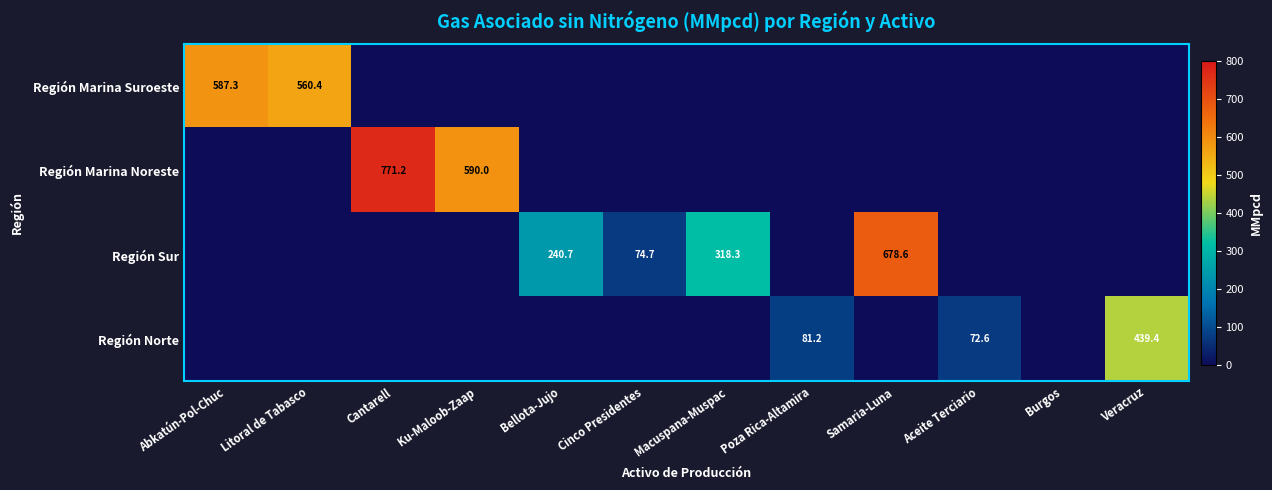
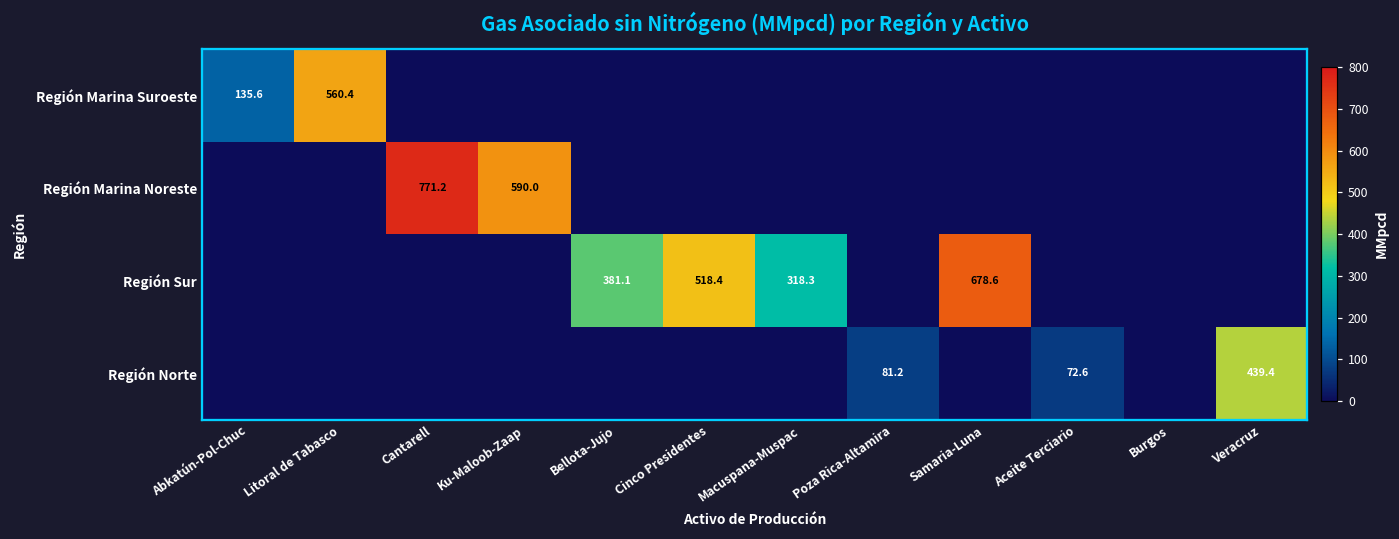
Región Marina Suroeste, Abkatún-Pol-Chuc: 587.3 -> 135.6
Región Sur, Bellota-Jujo: 240.7 -> 381.1
Región Sur, Cinco Presidentes: 74.7 -> 518.4
